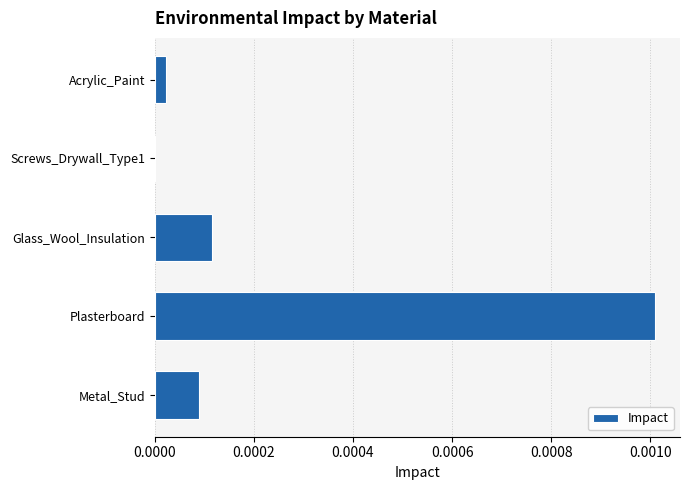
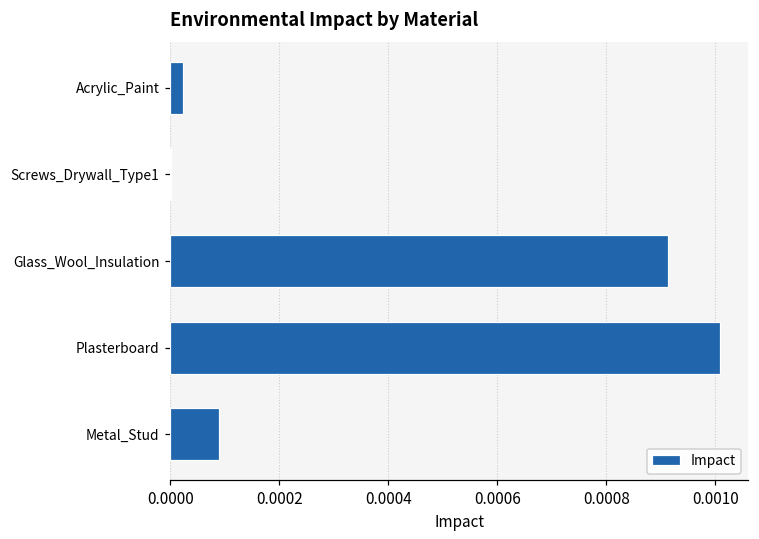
Glass_Wool_Insulation: 0.00012 -> 0.00091
